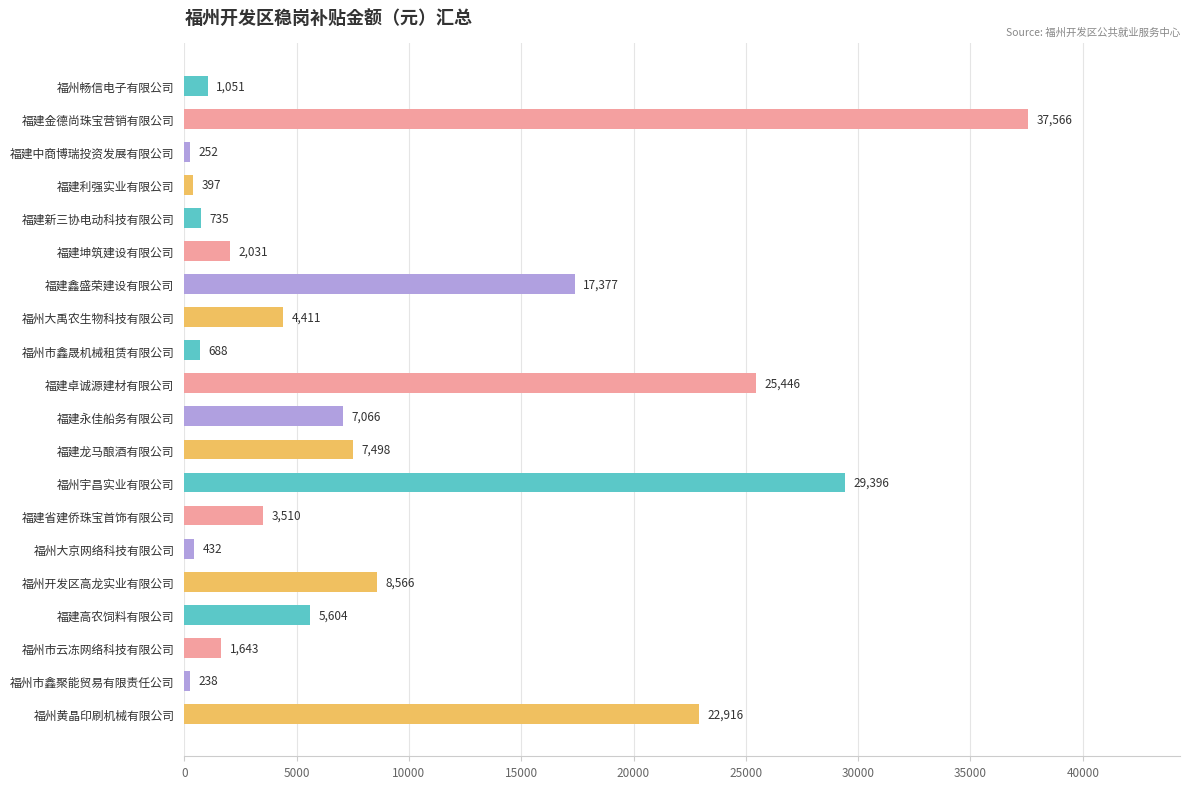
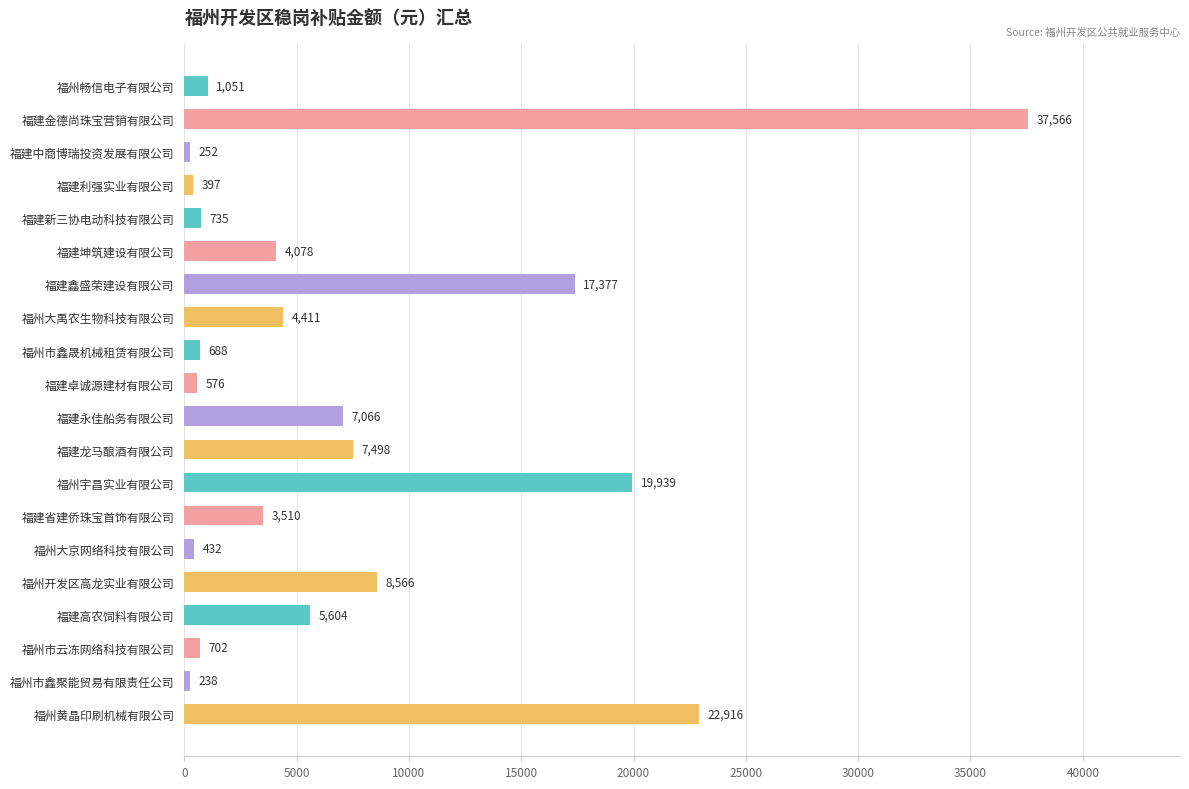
福建坤筑建设有限公司: 2,031 -> 4,078
福建卓诚源建材有限公司: 25,446 -> 576
福州宇昌实业有限公司: 29,396 -> 19,939
福州市云冻网络科技有限公司: 1,643 -> 702
